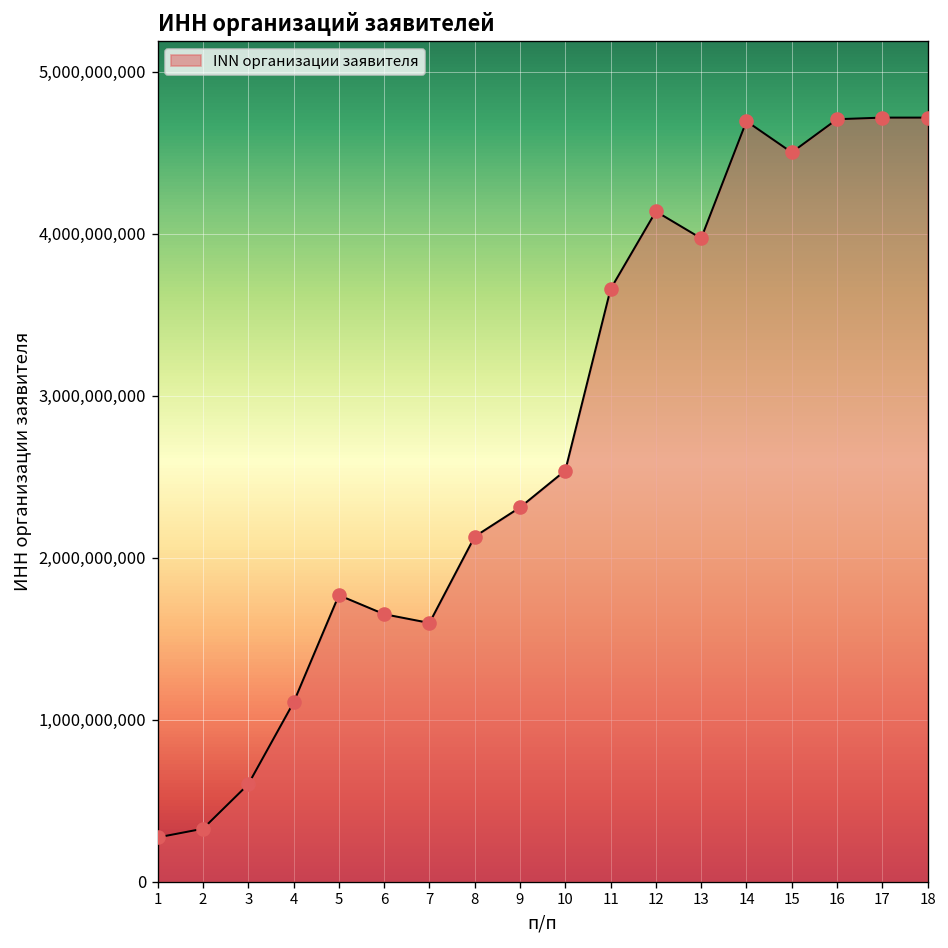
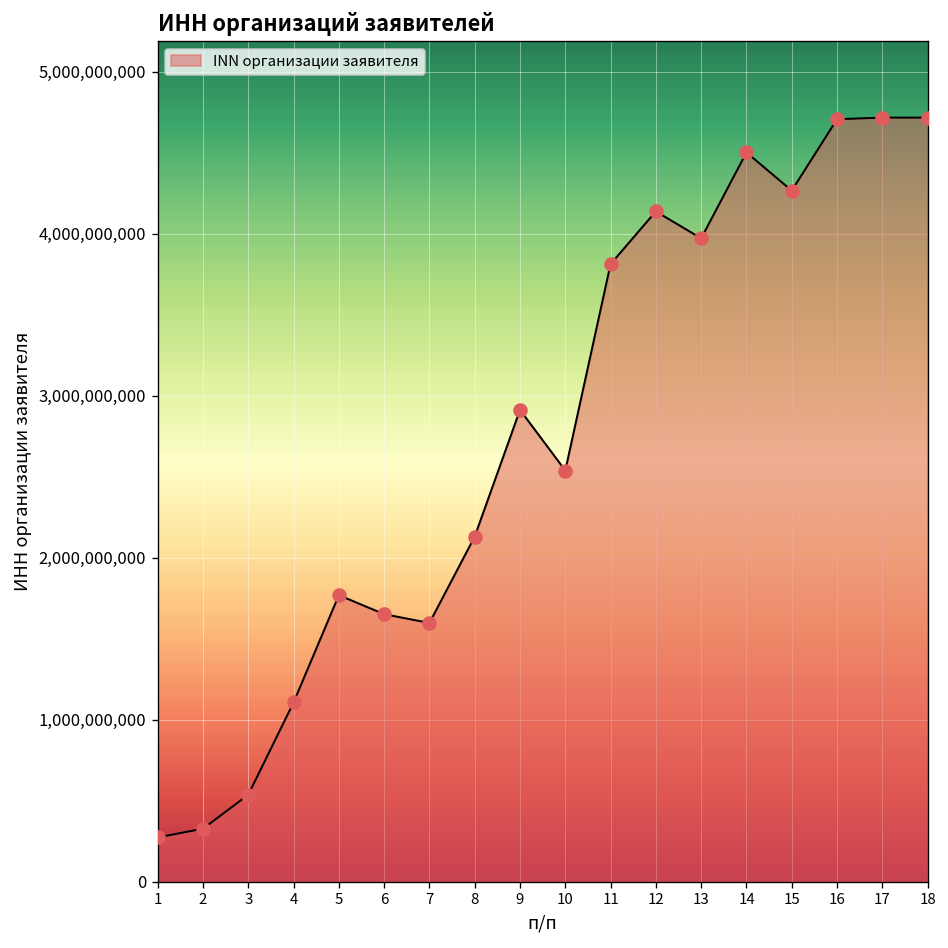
3: 600,000,000 -> 540,000,000
9: 2,310,000,000 -> 2,910,000,000
11: 3,660,000,000 -> 3,810,000,000
14: 4,690,000,000 -> 4,500,000,000
15: 4,500,000,000 -> 4,270,000,000
